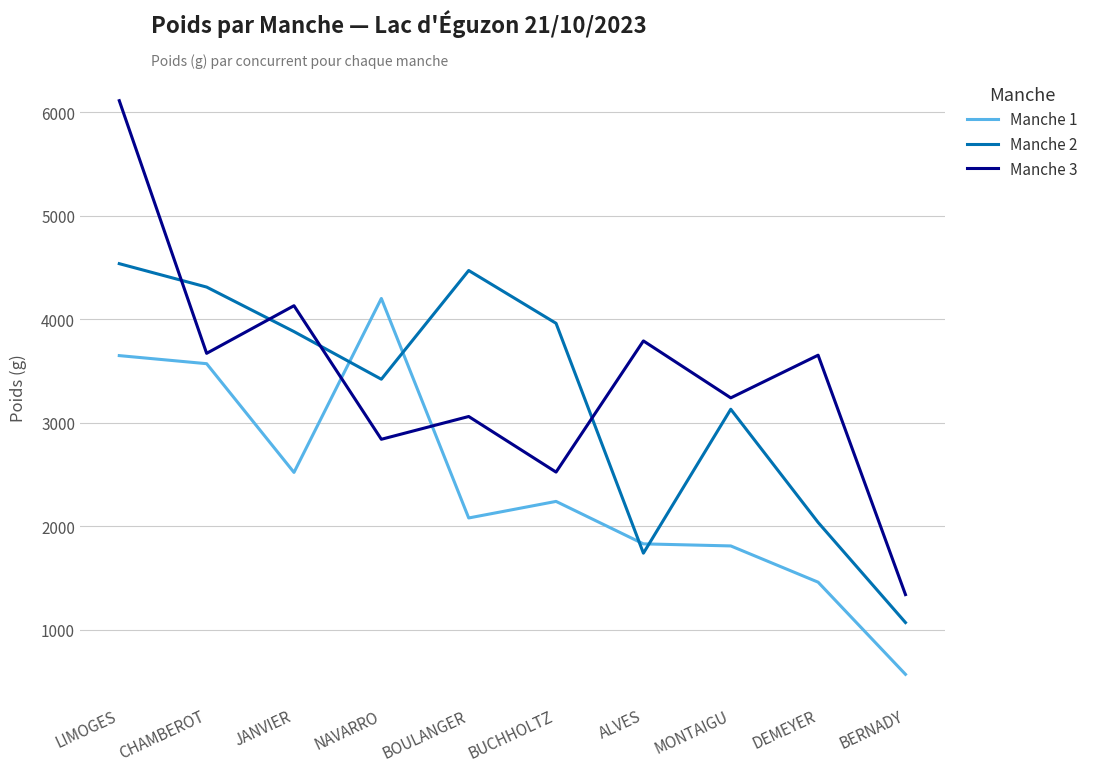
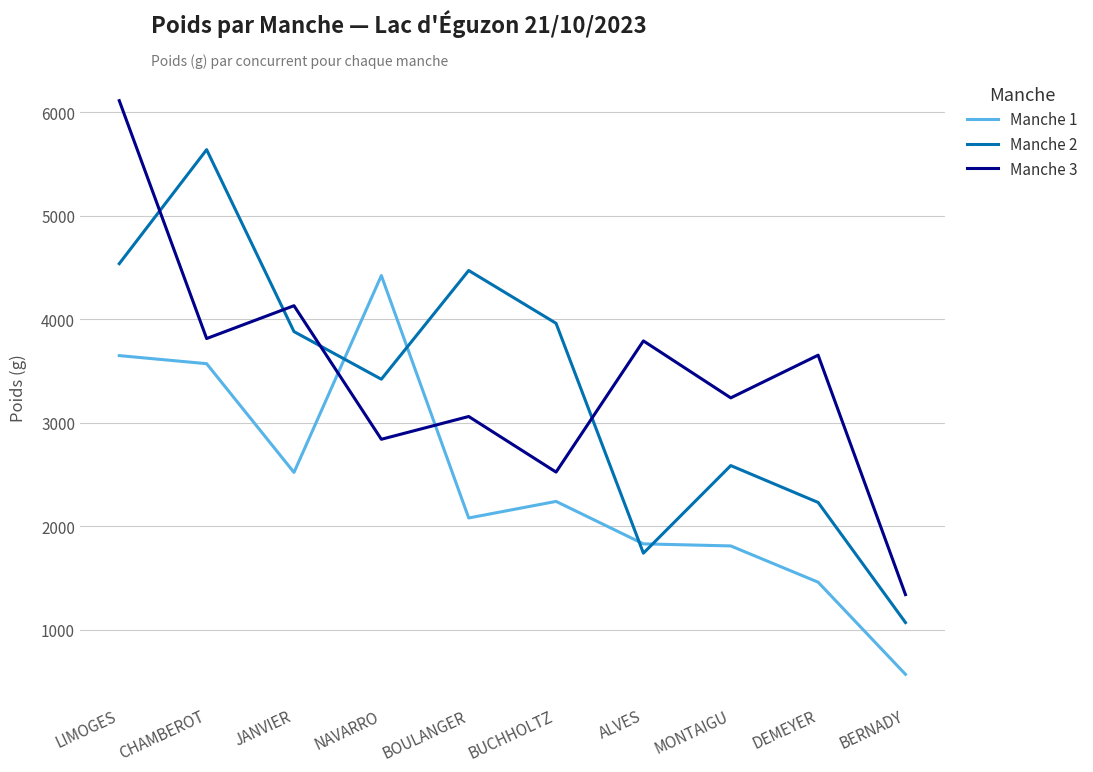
Manche 2, CHAMBEROT: 4310 -> 5640
Manche 3, CHAMBEROT: 3670 -> 3810
Manche 1, NAVARRO: 4200 -> 4420
Manche 2, MONTAIGU: 3130 -> 2590
Manche 2, DEMEYER: 2040 -> 2230
